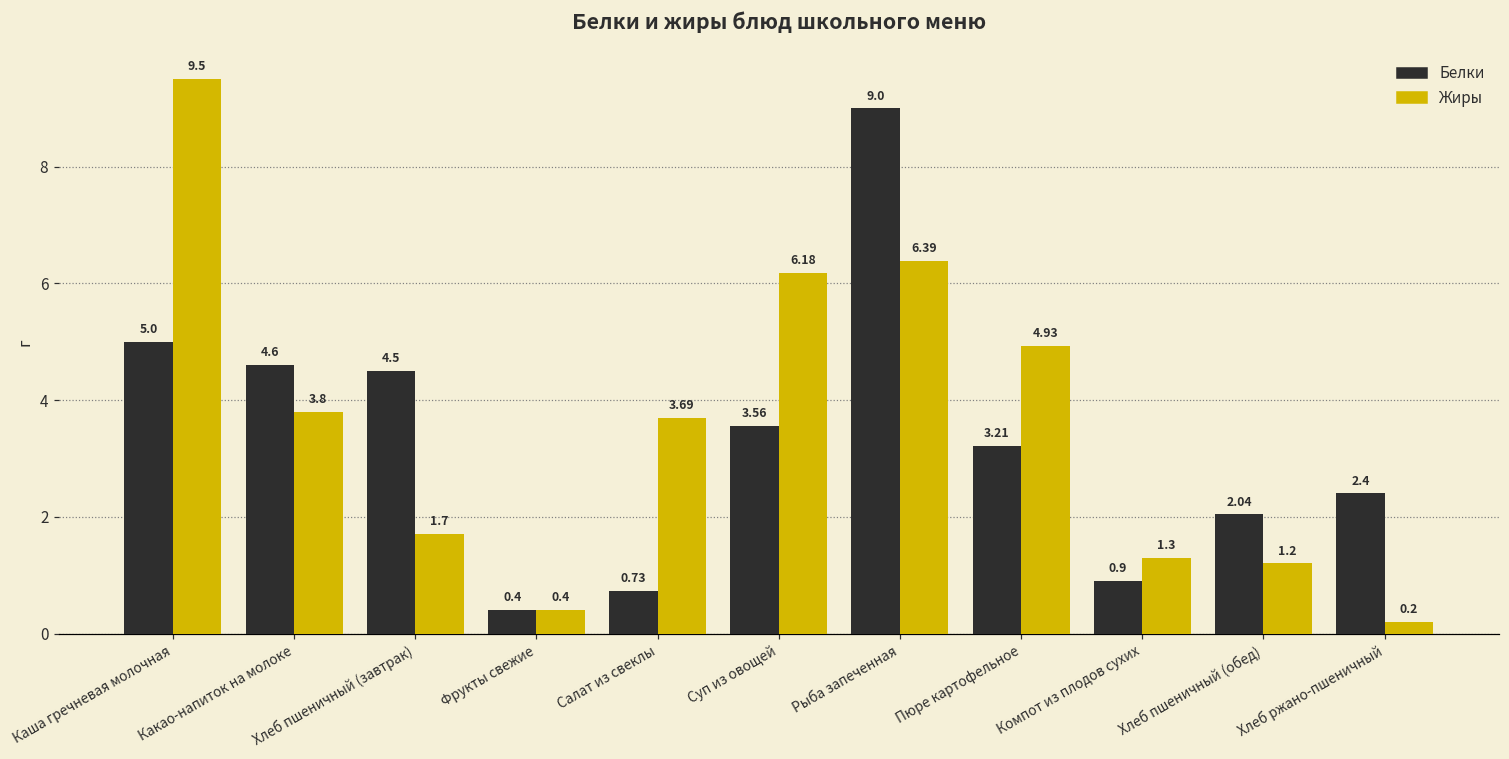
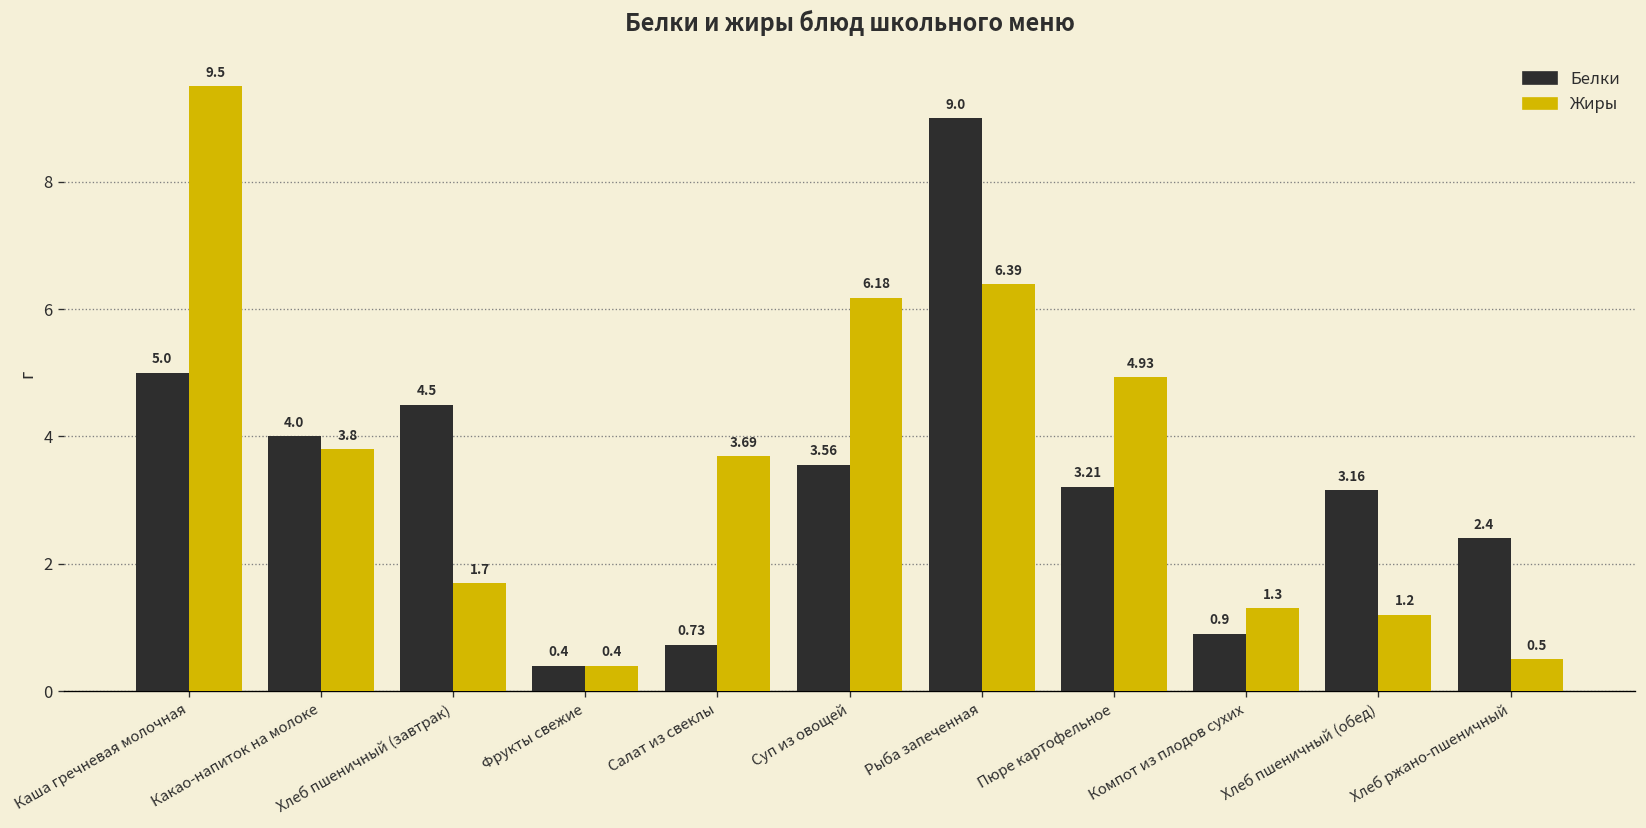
Белки, Какао-напиток на молоке: 4.6 -> 4.0
Белки, Хлеб пшеничный (обед): 2.04 -> 3.16
Жиры, Хлеб ржано-пшеничный: 0.2 -> 0.5
